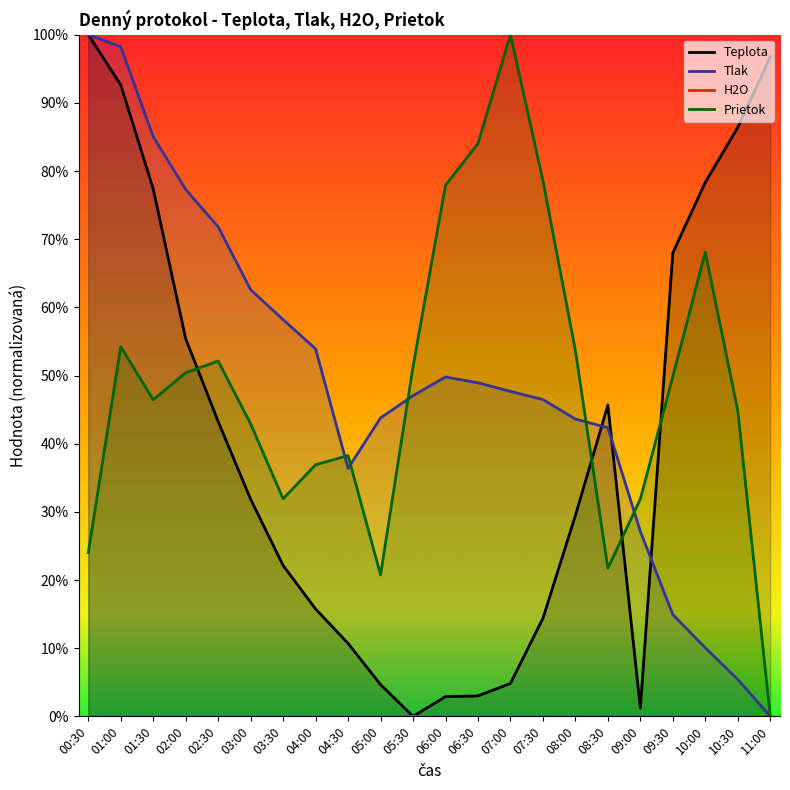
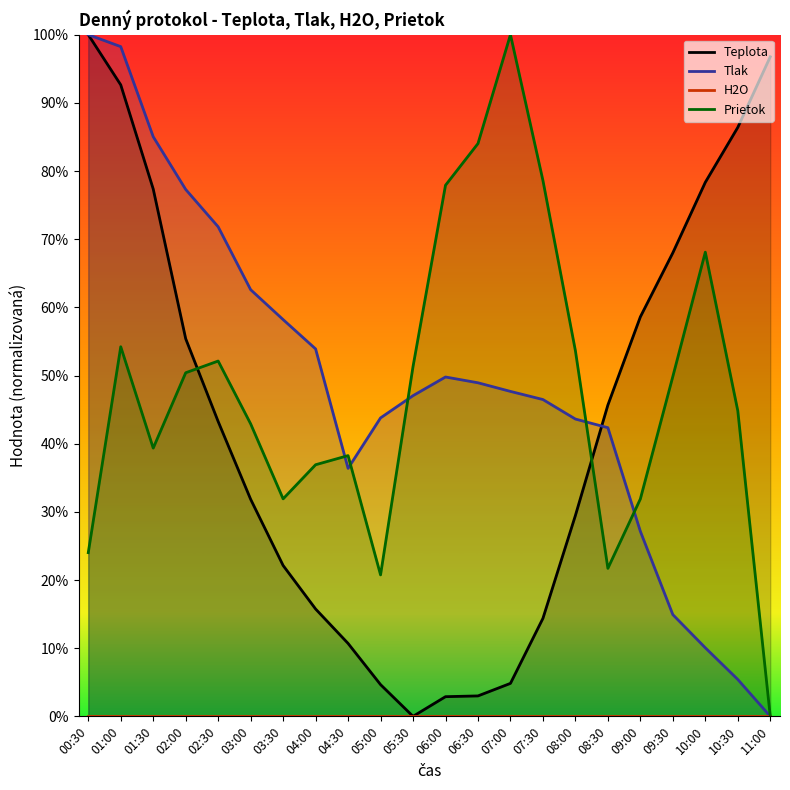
Prietok, 01:30: 46% -> 39%
Teplota, 09:00: 1% -> 59%
